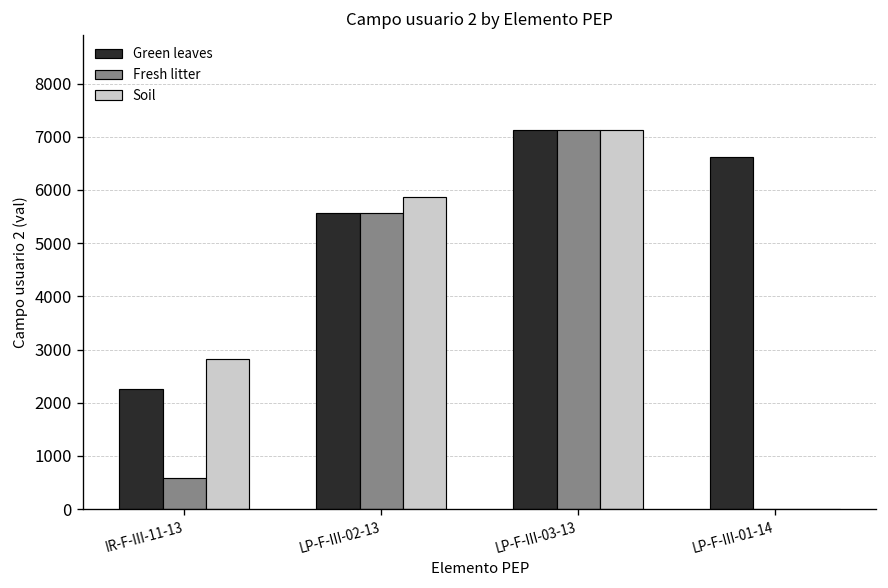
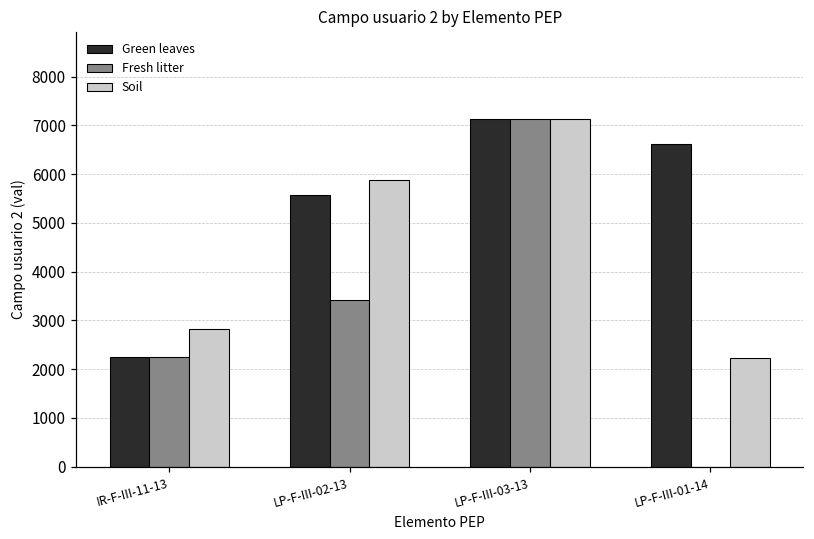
Fresh litter, IR-F-III-11-13: 600 -> 2300
Fresh litter, LP-F-III-02-13: 5600 -> 3400
Soil, LP-F-III-01-14: 0 -> 2200
